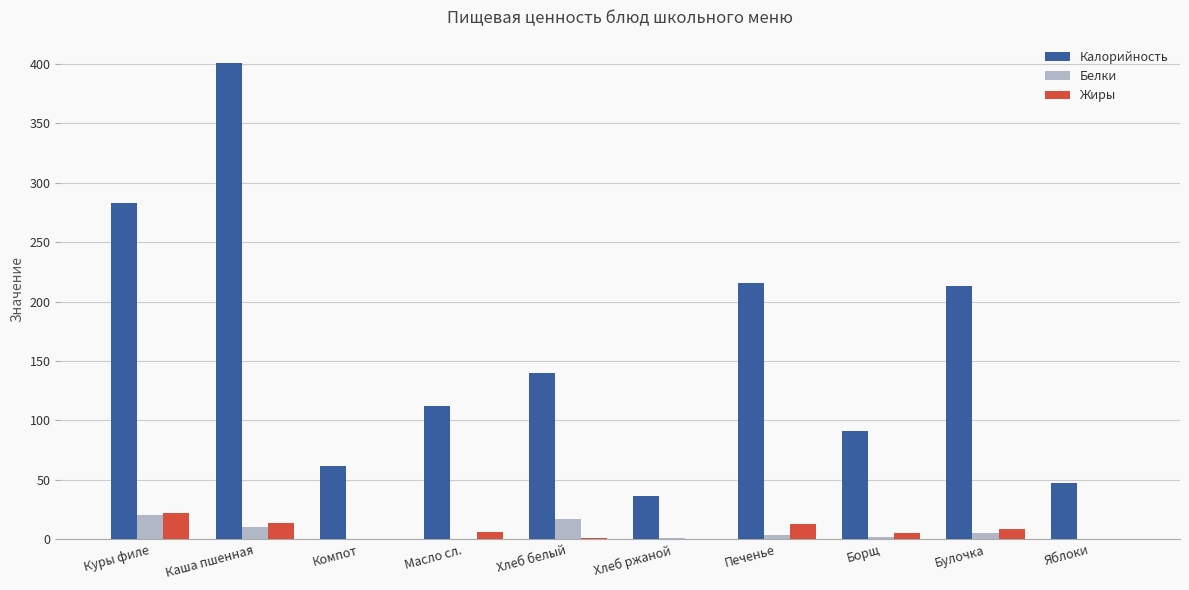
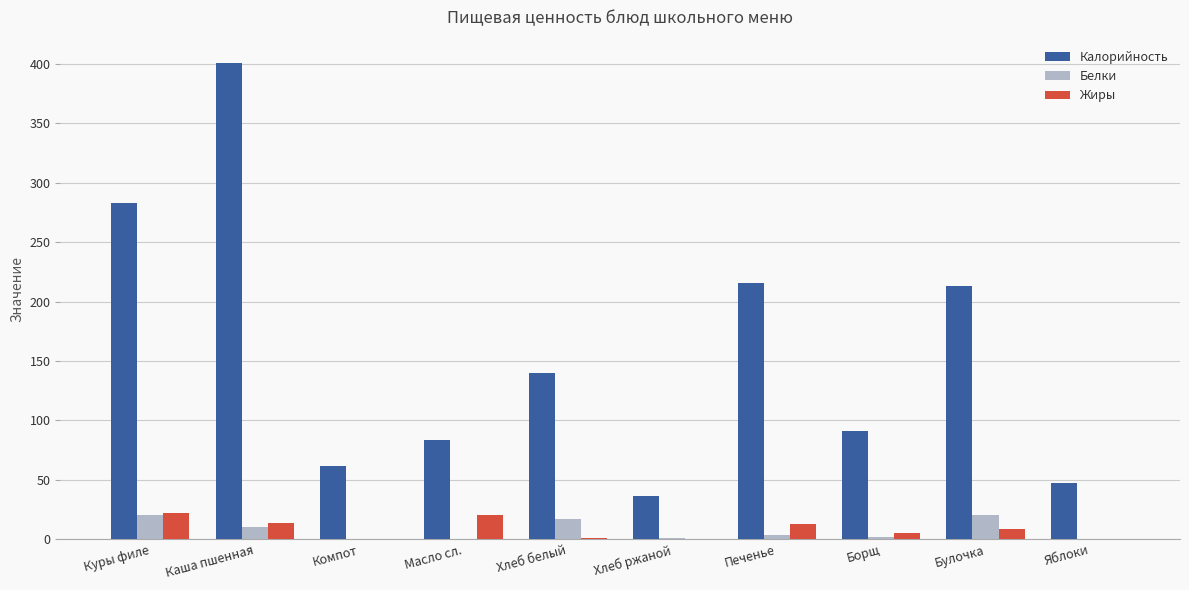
Калорийность, Масло сл.: 112 -> 84
Жиры, Масло сл.: 6 -> 20
Белки, Булочка: 5 -> 20
